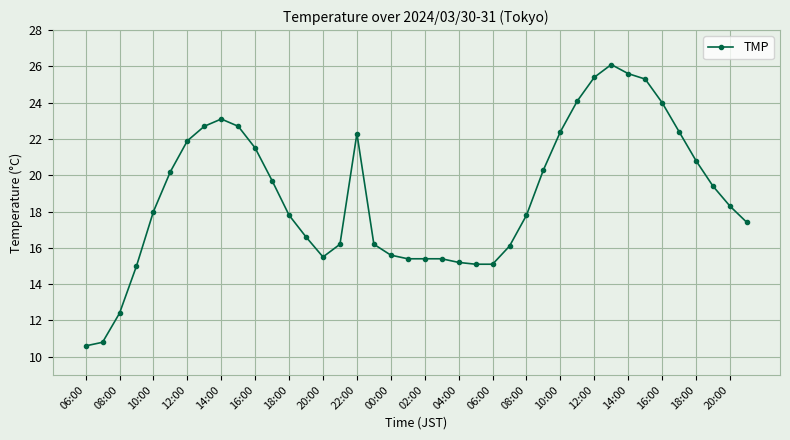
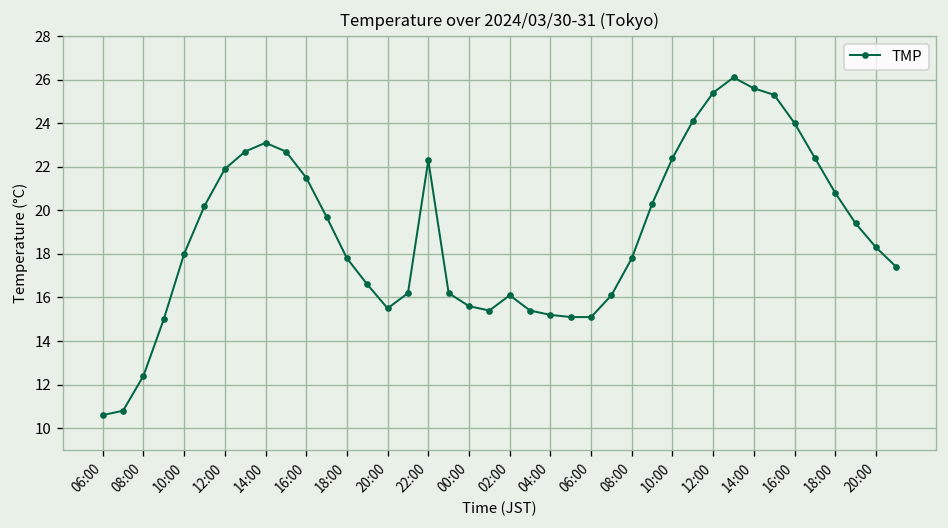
02:00: 15.4 -> 16.1
